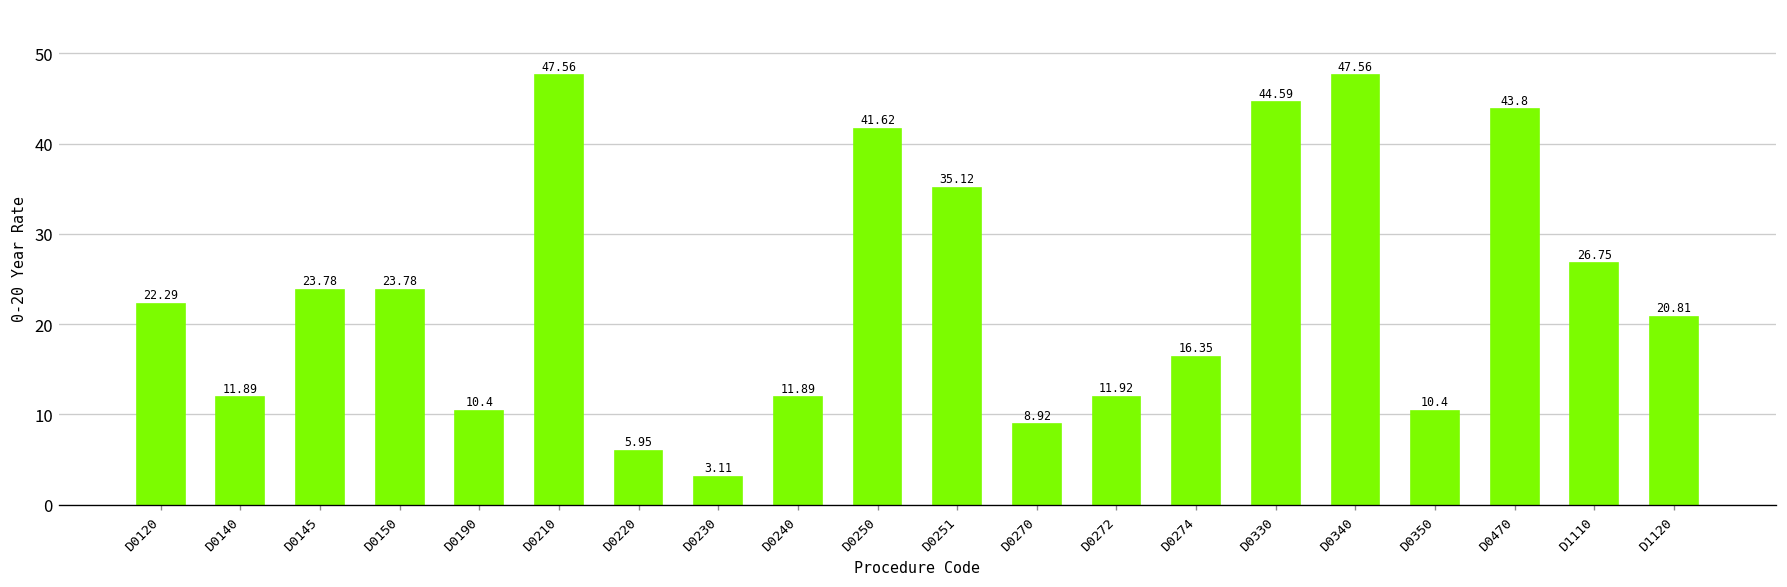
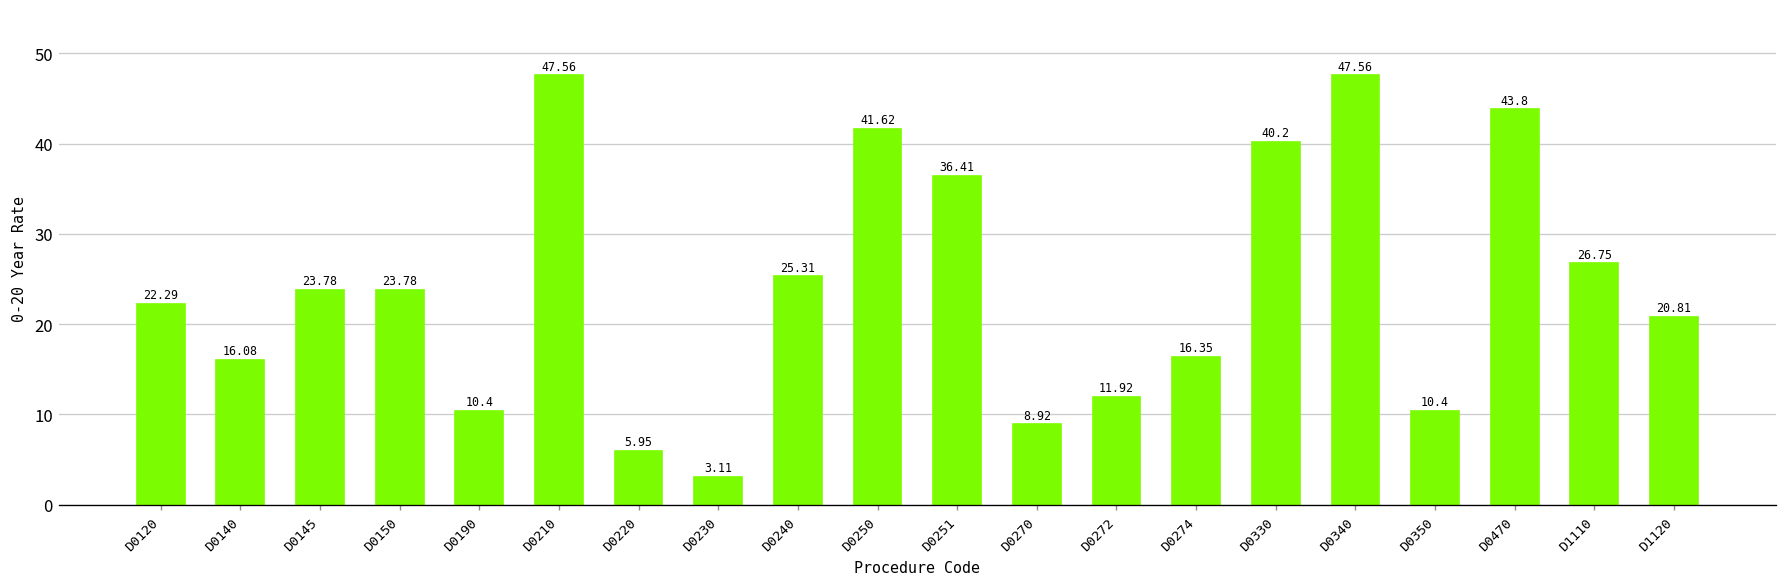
D0140: 11.89 -> 16.08
D0240: 11.89 -> 25.31
D0251: 35.12 -> 36.41
D0330: 44.59 -> 40.2
